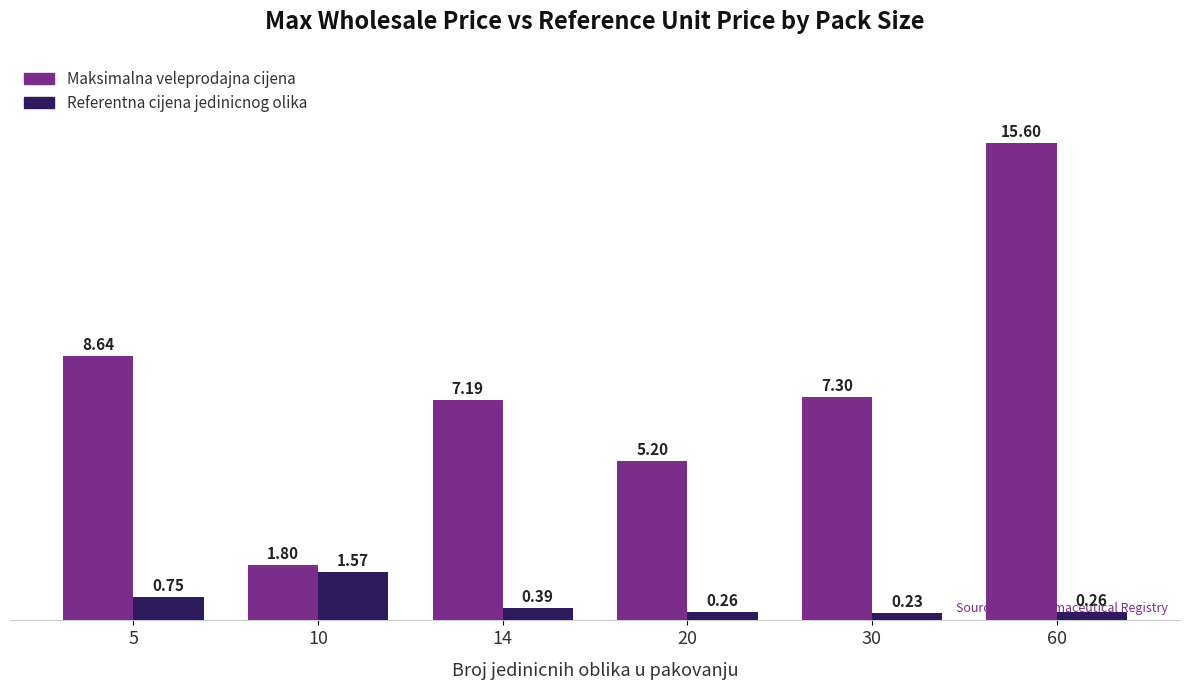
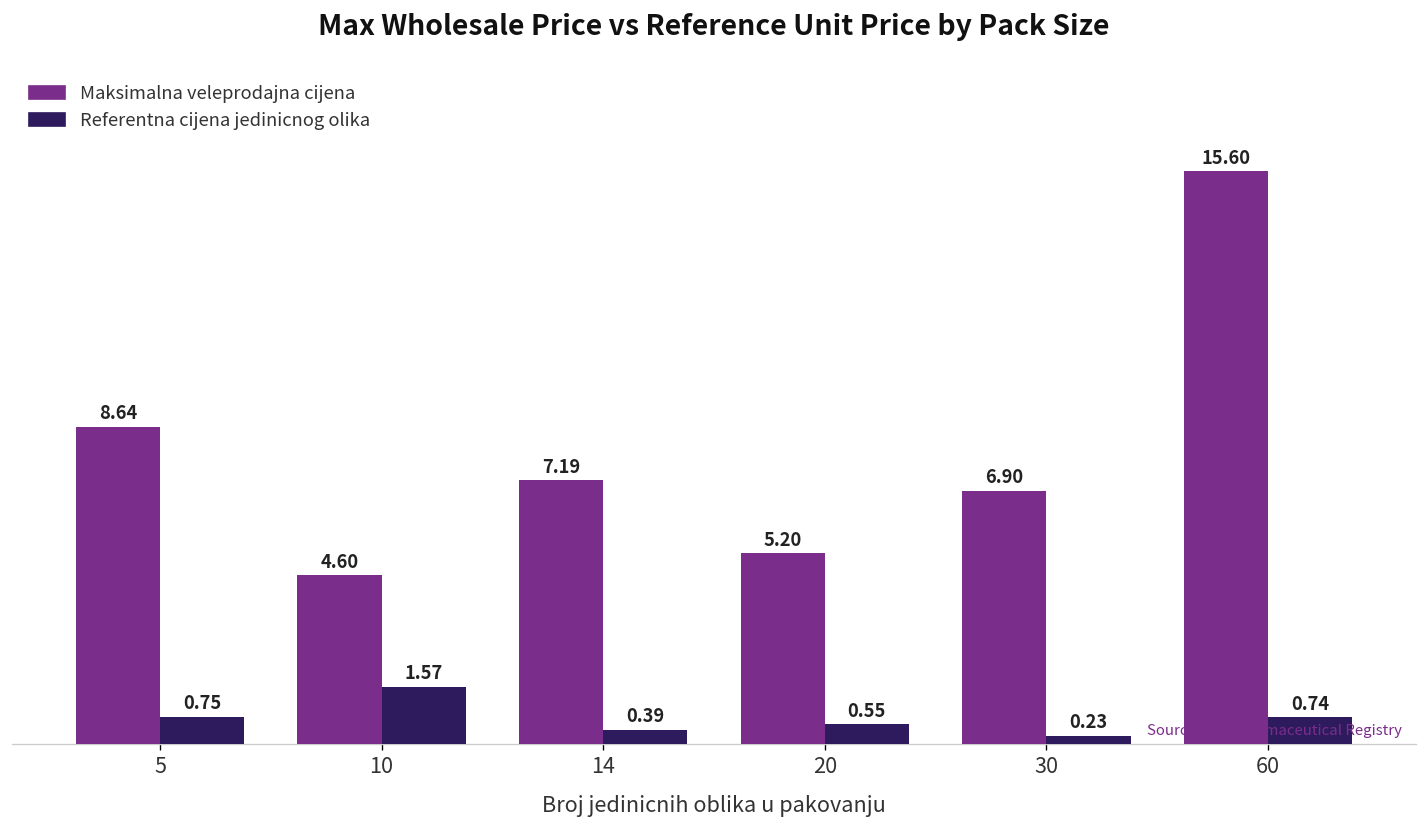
Maksimalna veleprodajna cijena, 10: 1.80 -> 4.60
Referentna cijena jedinicnog olika, 20: 0.26 -> 0.55
Maksimalna veleprodajna cijena, 30: 7.30 -> 6.90
Referentna cijena jedinicnog olika, 60: 0.26 -> 0.74
